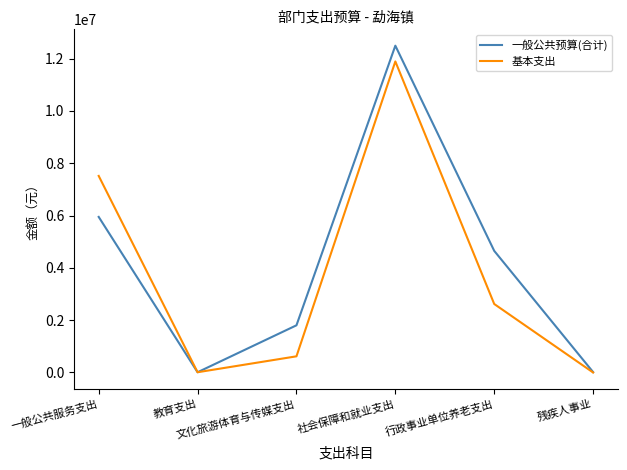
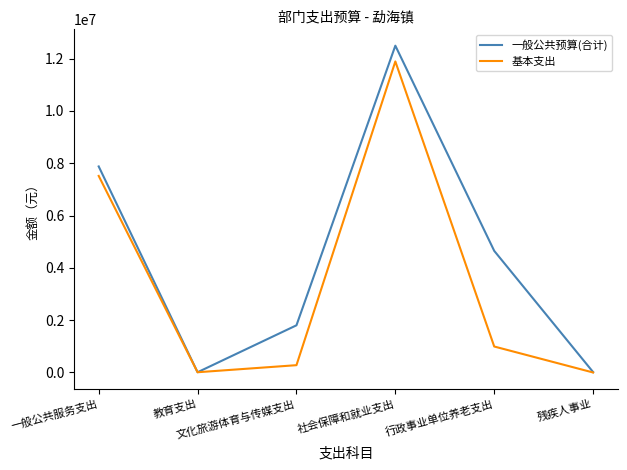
一般公共预算(合计), 一般公共服务支出: 5900000 -> 7900000
基本支出, 文化旅游体育与传媒支出: 600000 -> 300000
基本支出, 行政事业单位养老支出: 2600000 -> 1000000
